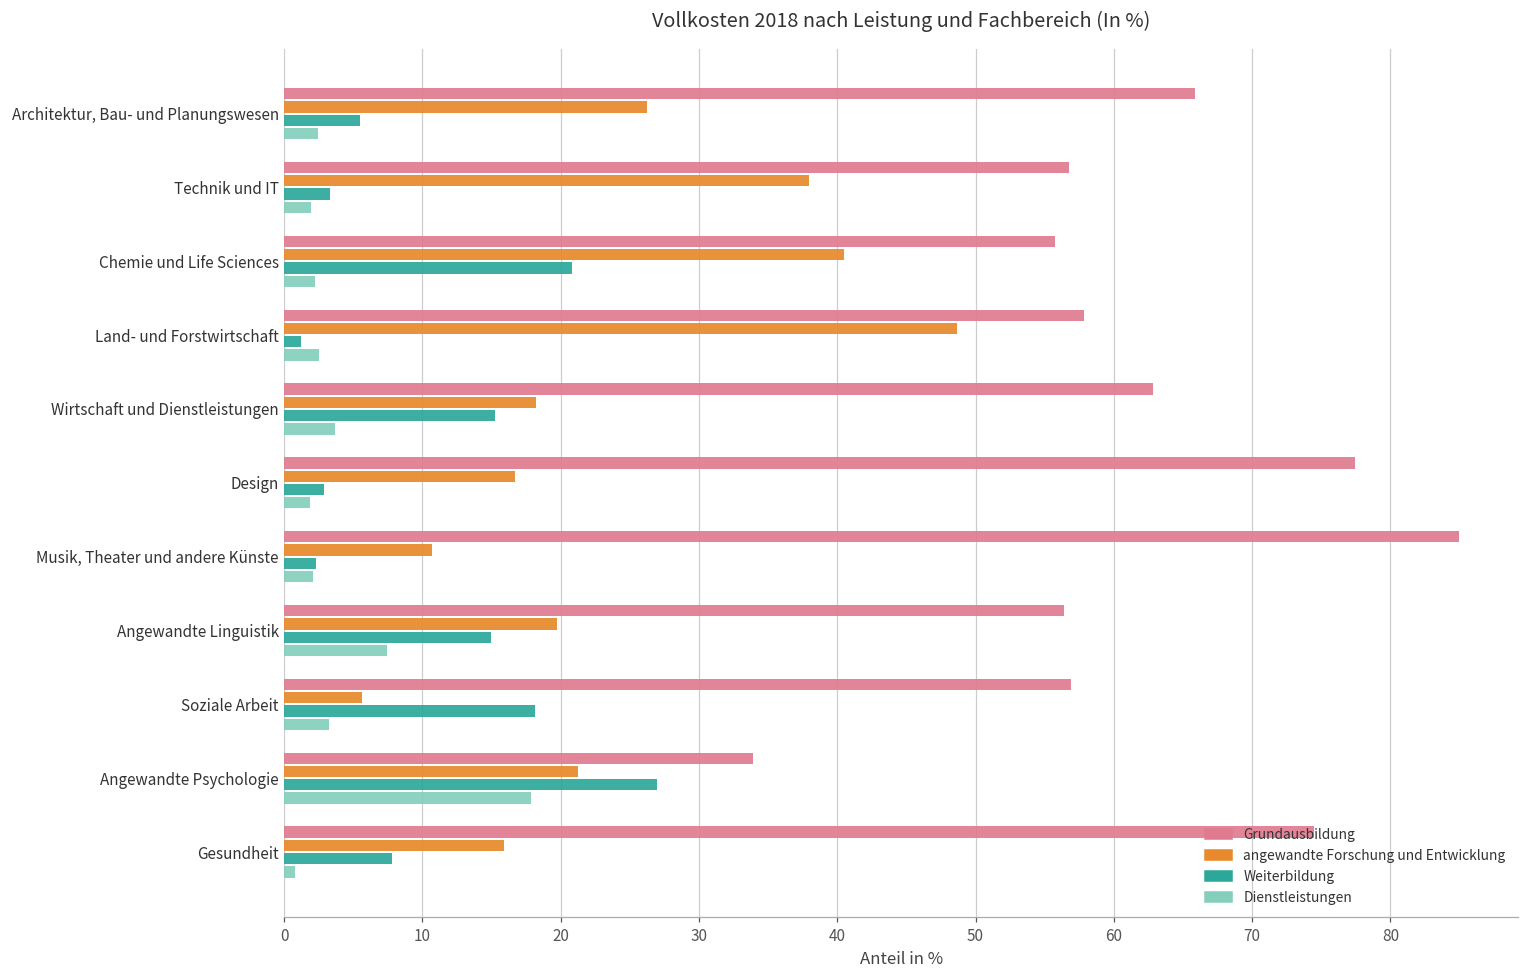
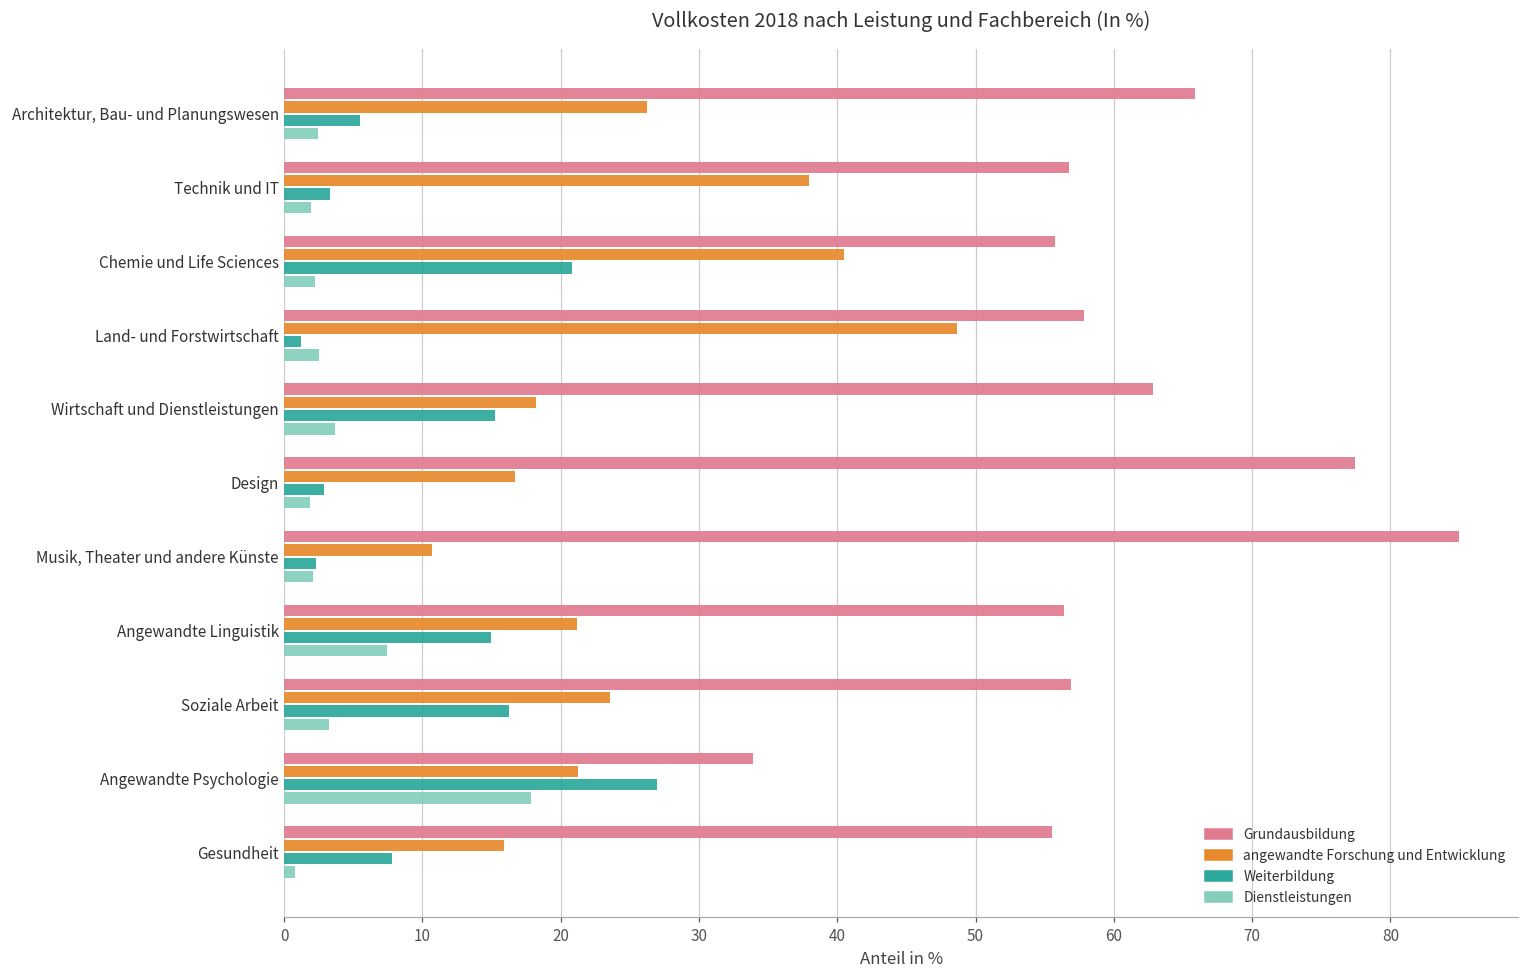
angewandte Forschung und Entwicklung, Angewandte Linguistik: 19.7 -> 21.2
angewandte Forschung und Entwicklung, Soziale Arbeit: 5.6 -> 23.5
Weiterbildung, Soziale Arbeit: 18.1 -> 16.3
Grundausbildung, Gesundheit: 74.5 -> 55.5
